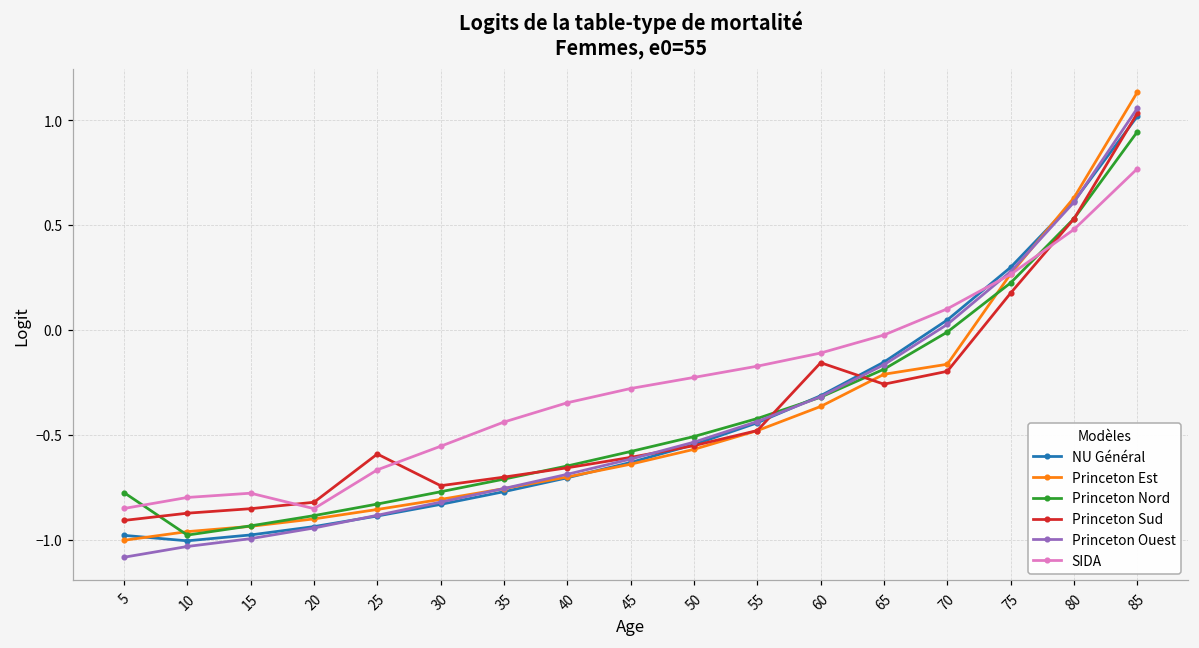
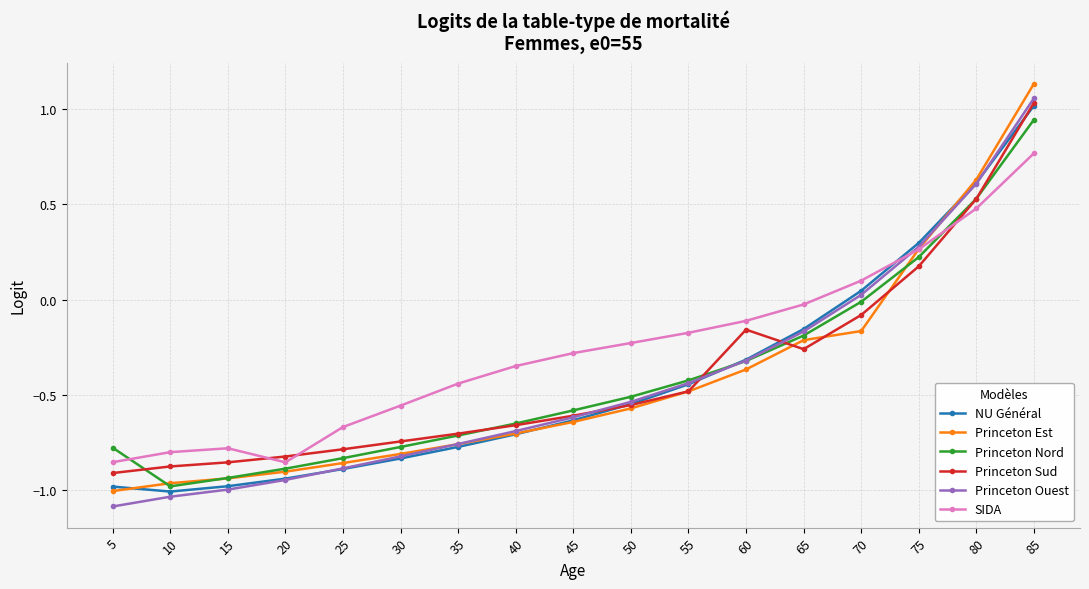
Princeton Sud, 25: -0.59 -> -0.78
Princeton Sud, 70: -0.20 -> -0.08
